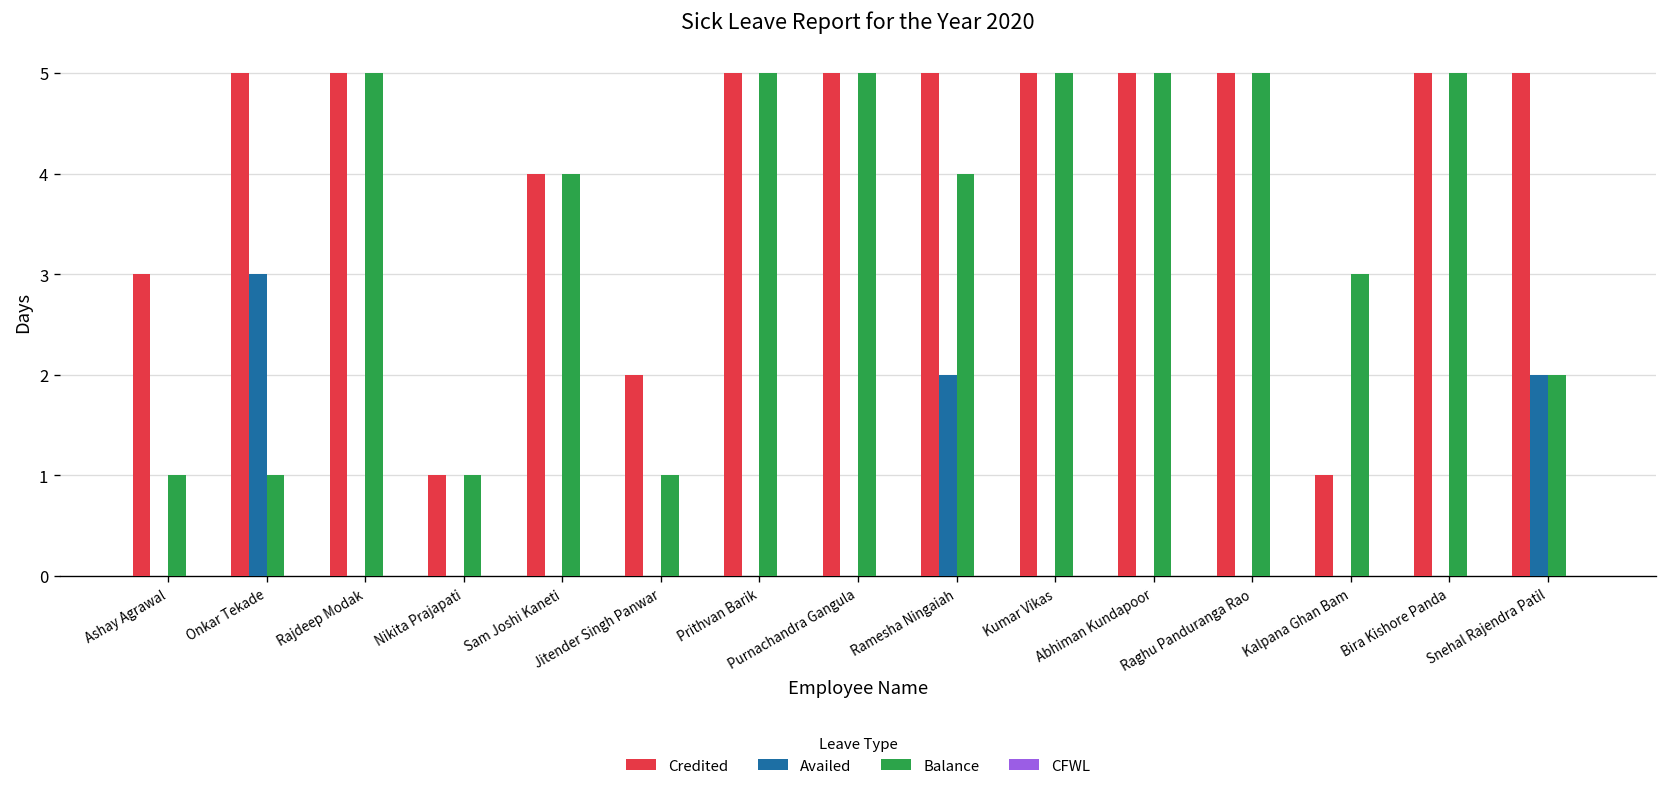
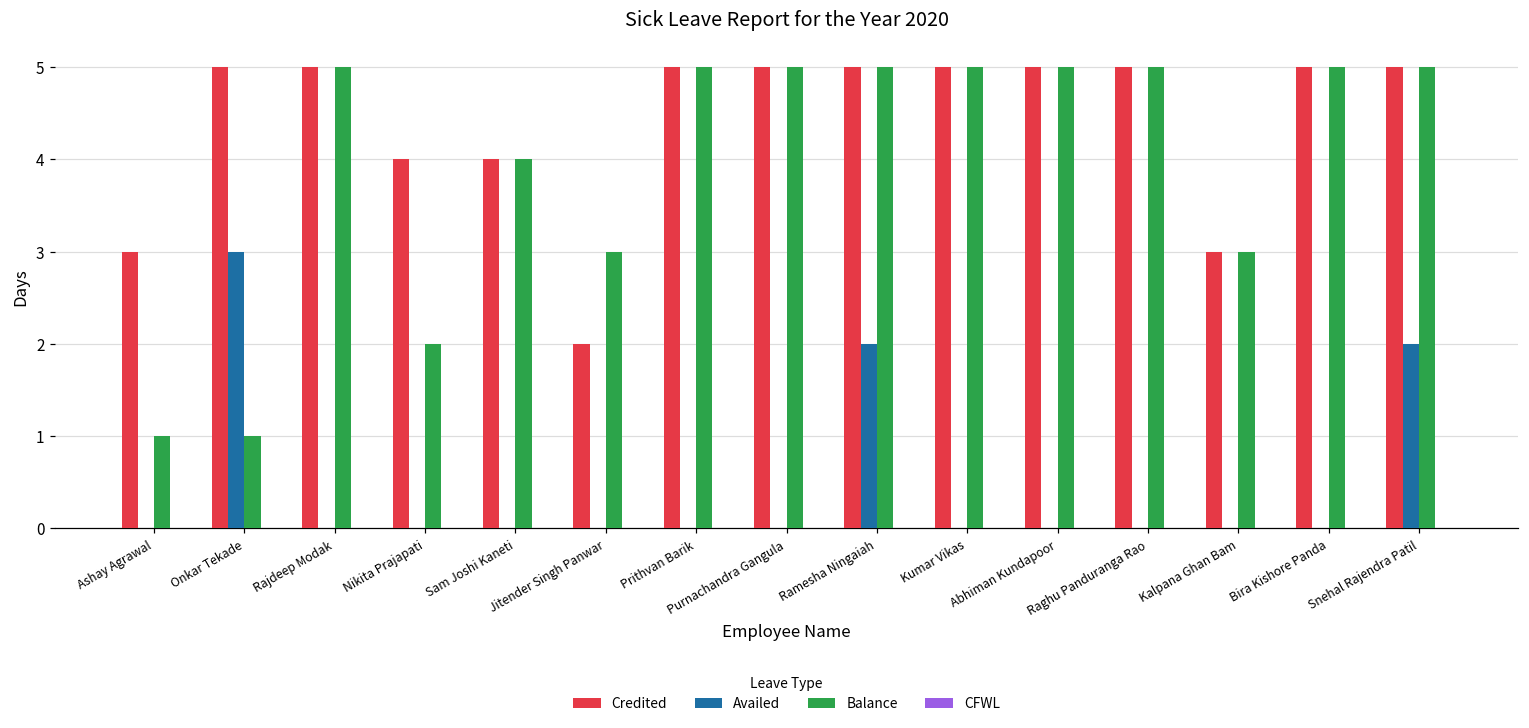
Credited, Nikita Prajapati: 1 -> 4
Balance, Nikita Prajapati: 1 -> 2
Balance, Jitender Singh Panwar: 1 -> 3
Balance, Ramesha Ningaiah: 4 -> 5
Credited, Kalpana Ghan Bam: 1 -> 3
Balance, Snehal Rajendra Patil: 2 -> 5
